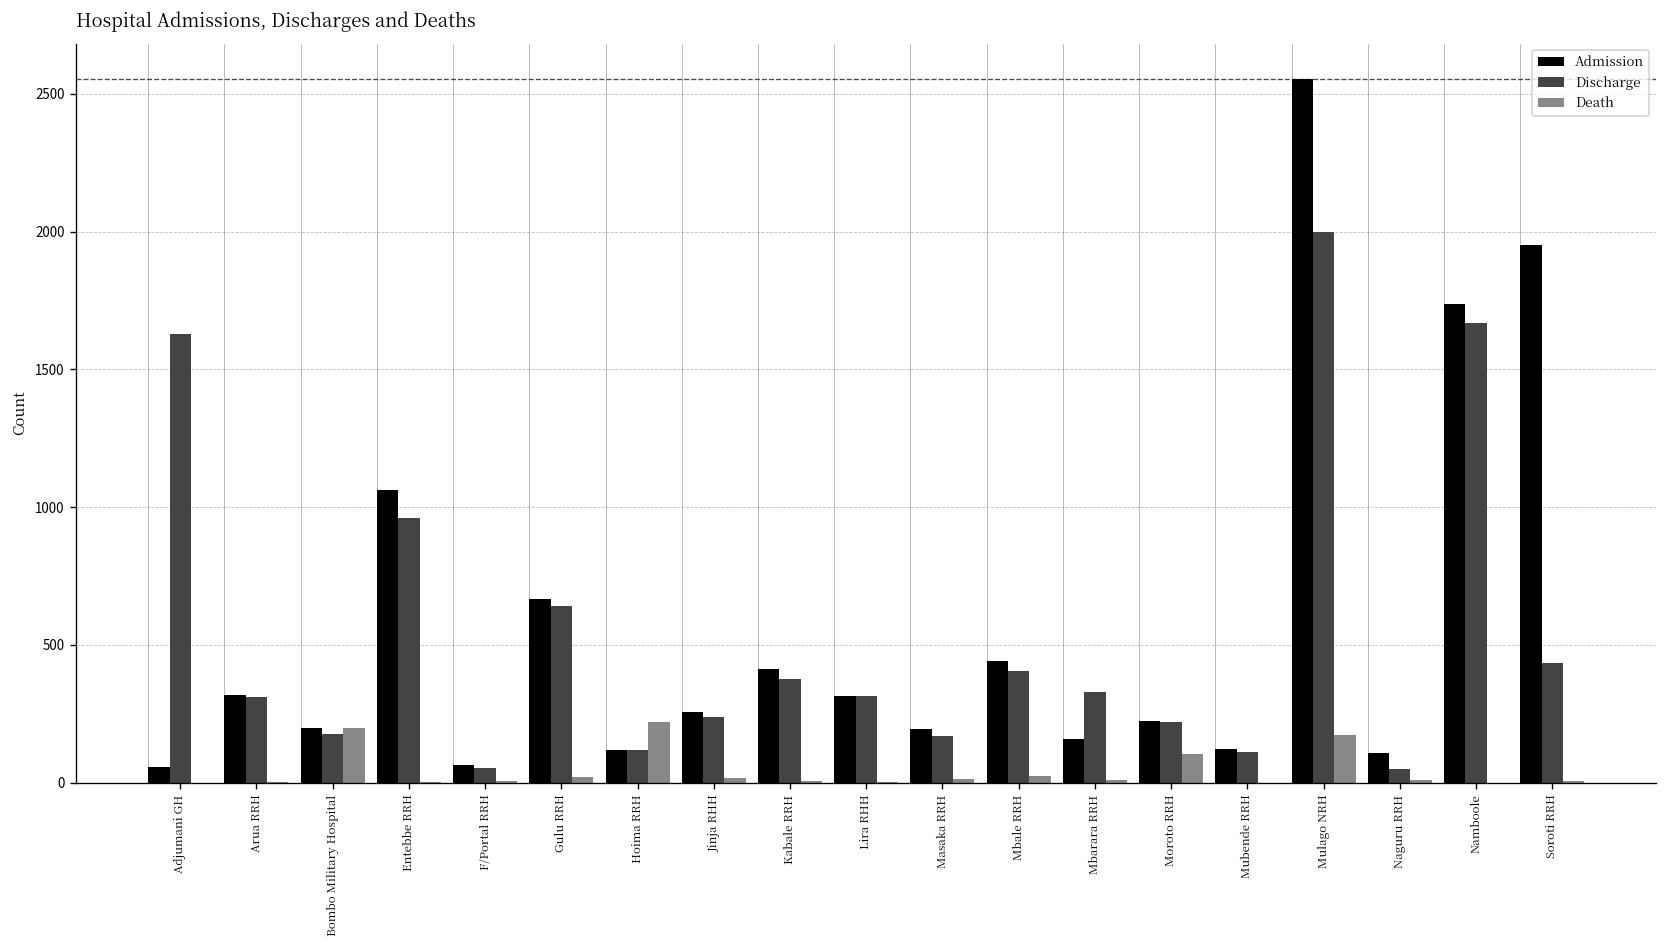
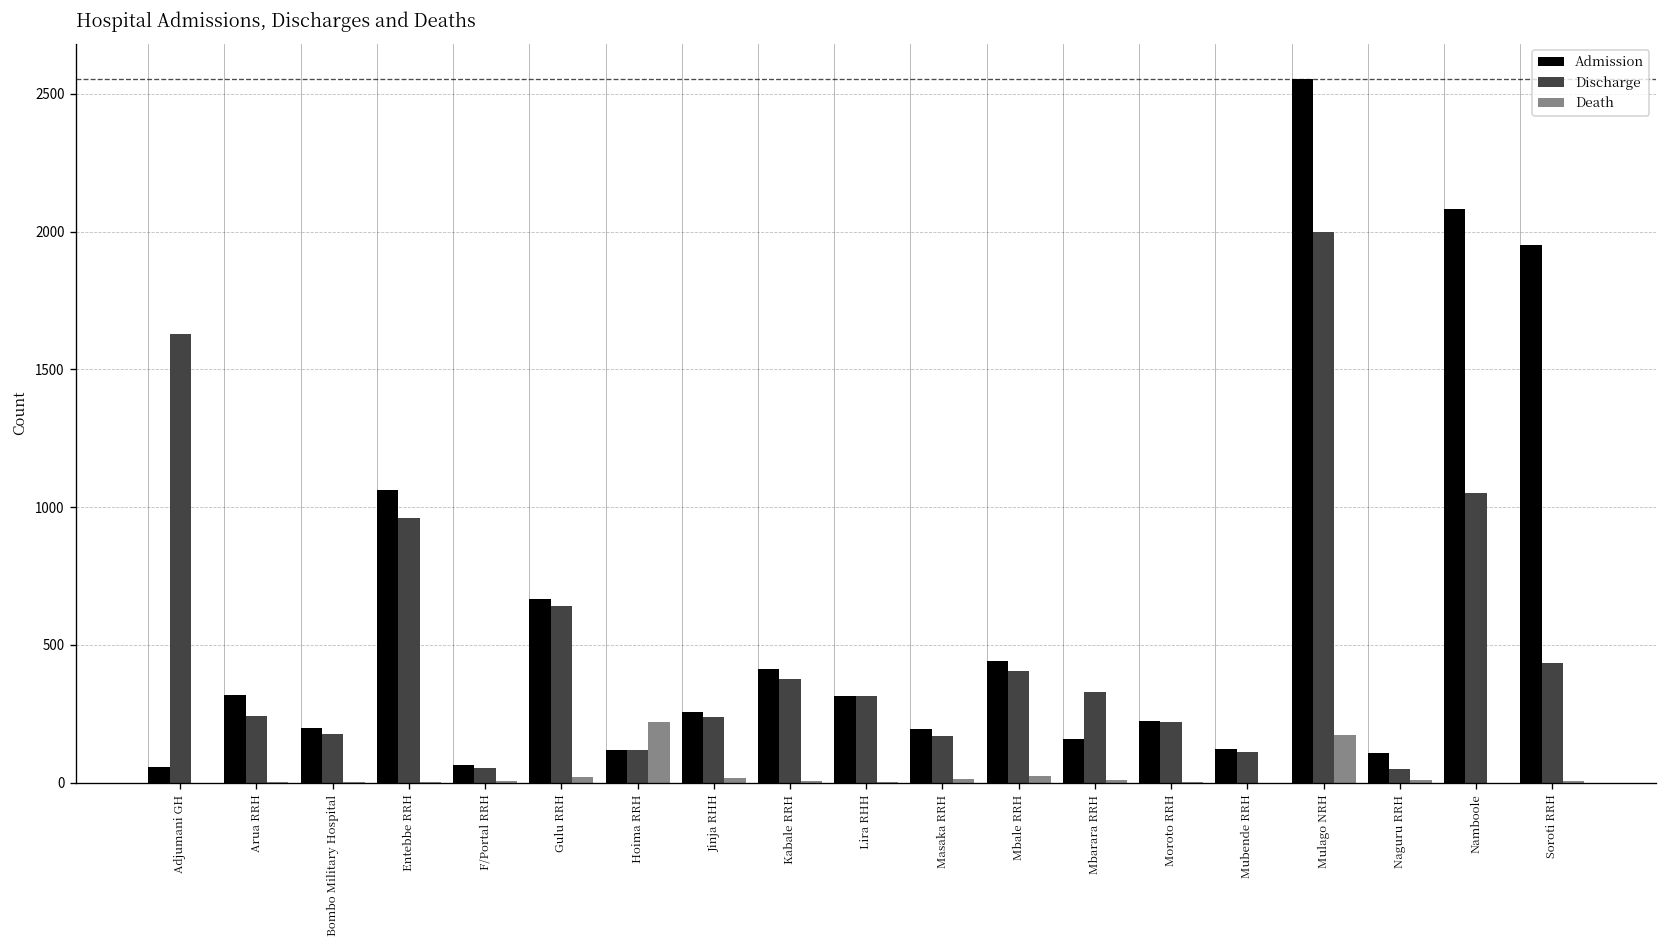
Discharge, Arua RRH: 310 -> 240
Death, Bombo Military Hospital: 200 -> 0
Death, Moroto RRH: 100 -> 0
Admission, Namboole: 1740 -> 2080
Discharge, Namboole: 1670 -> 1050
